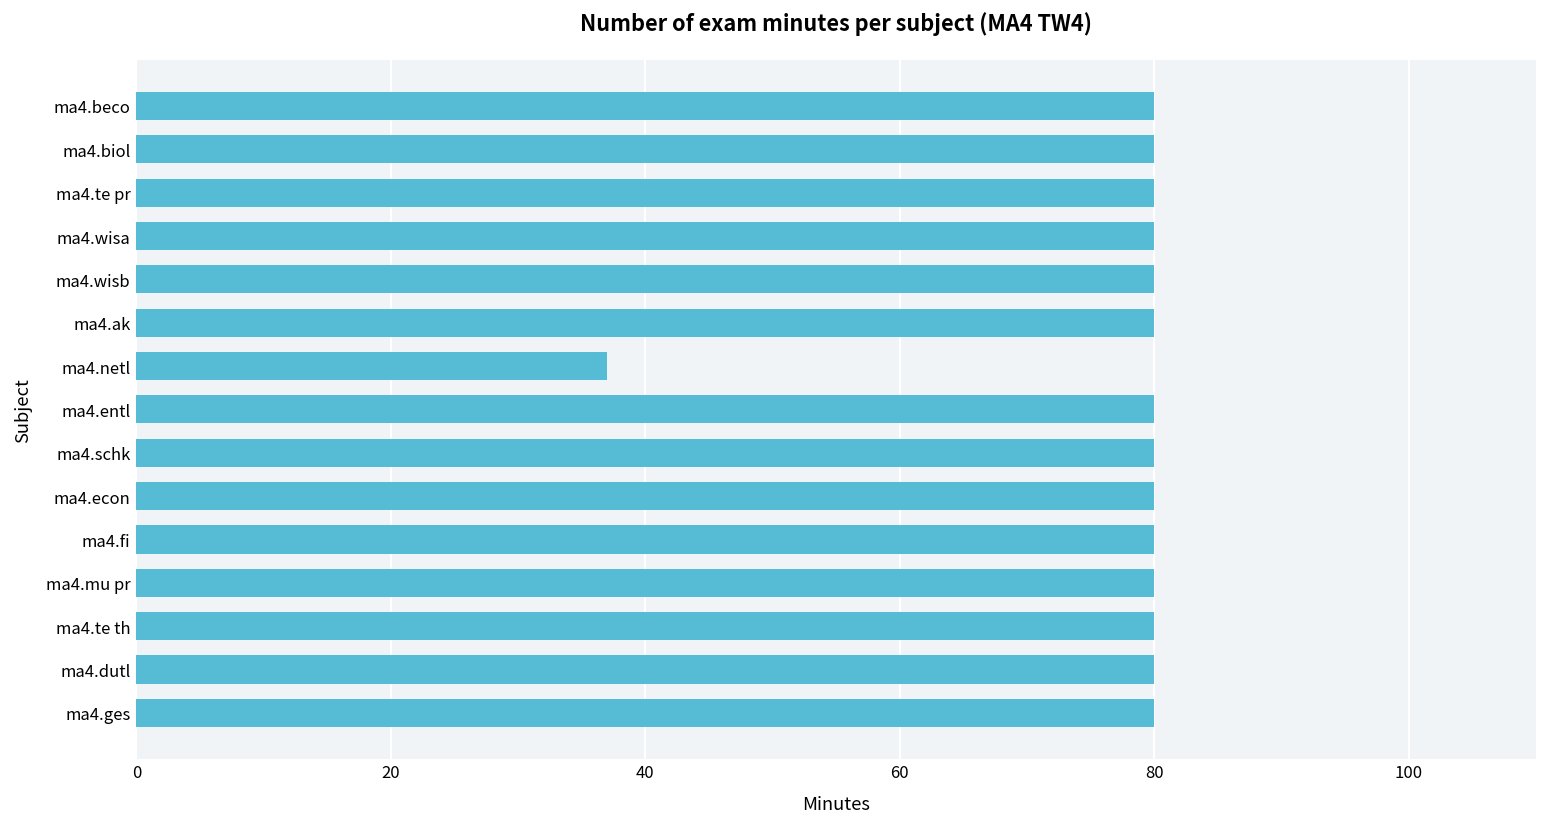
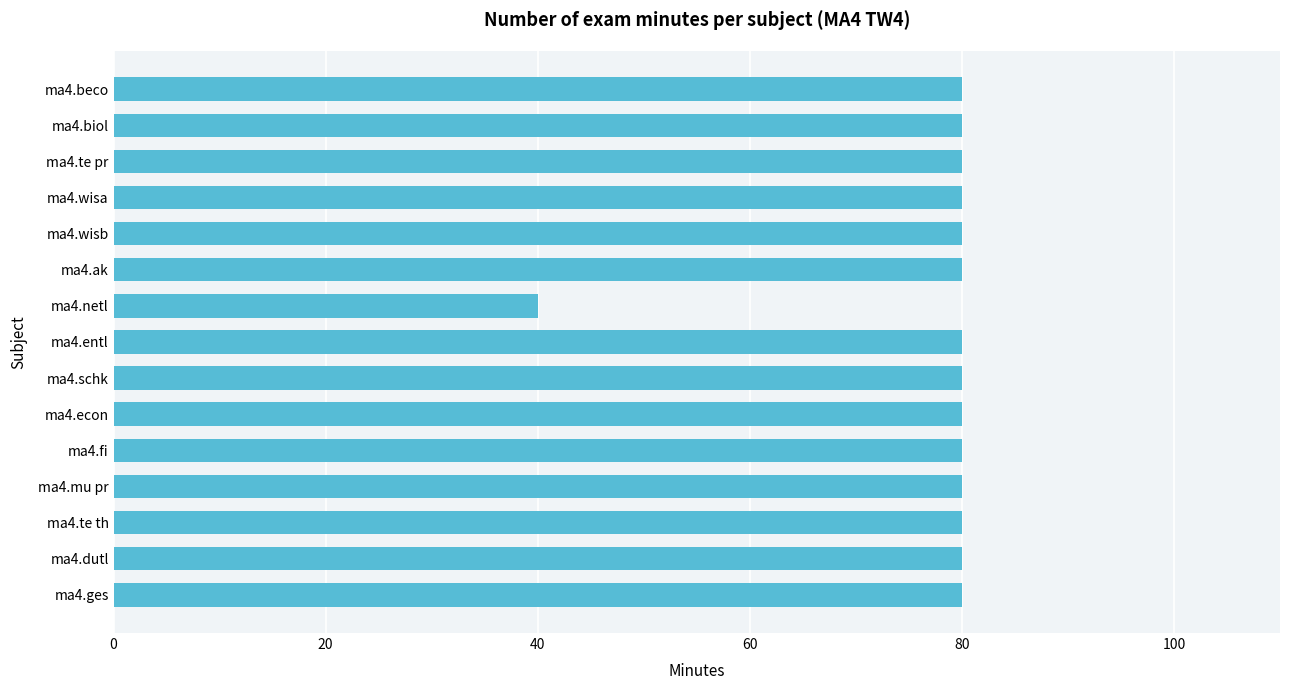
ma4.netl: 37 -> 40
